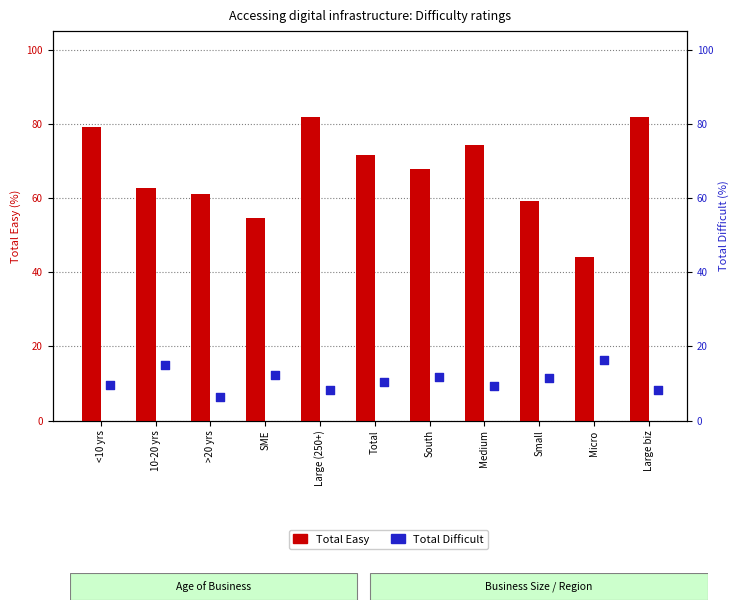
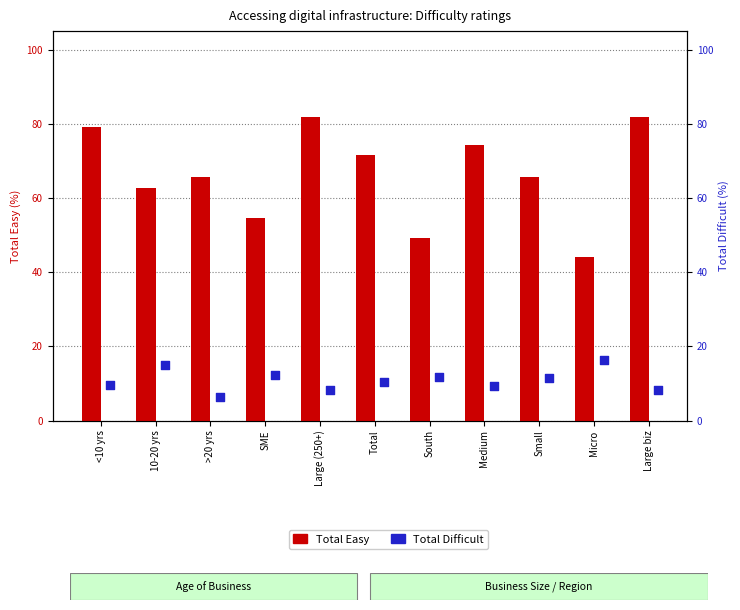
Total Easy, >20 yrs: 61 -> 66
Total Easy, South: 68 -> 49
Total Easy, Small: 59 -> 66
